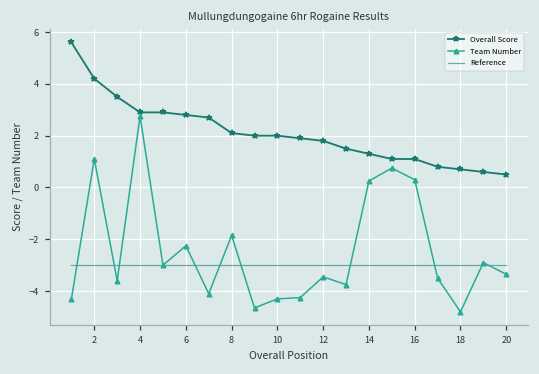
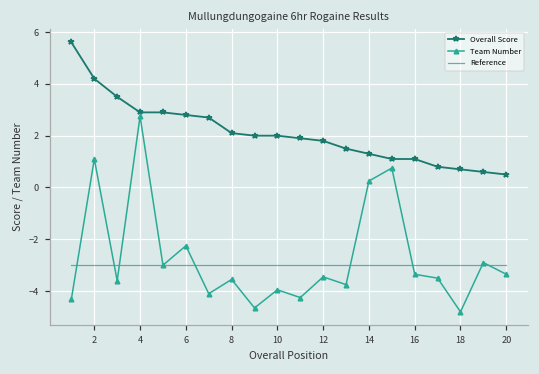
Team Number, 8: -1.9 -> -3.6
Team Number, 10: -4.3 -> -4.0
Team Number, 16: 0.3 -> -3.4
